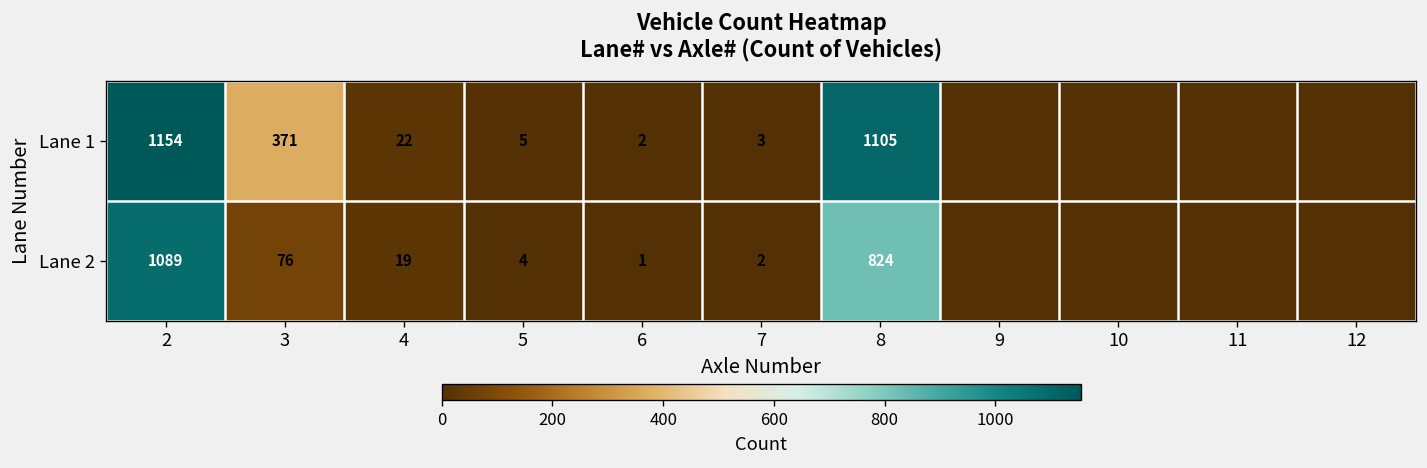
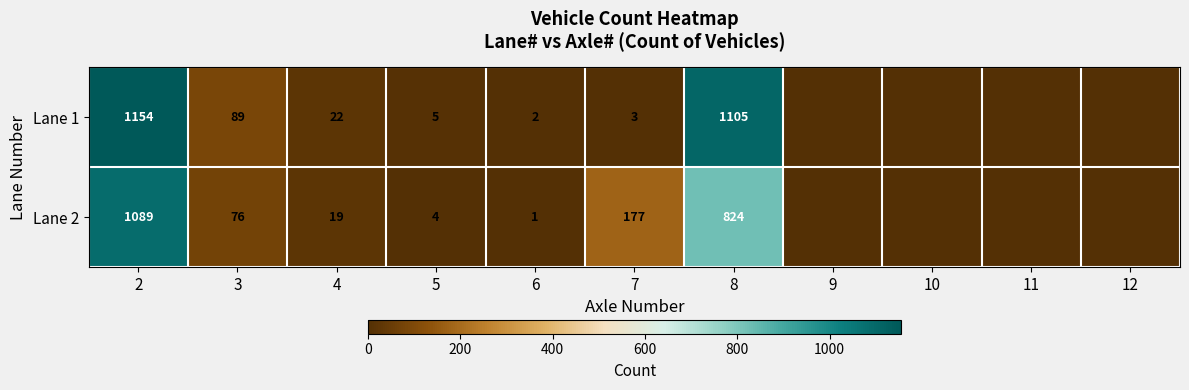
Lane 1, 3: 371 -> 89
Lane 2, 7: 2 -> 177
